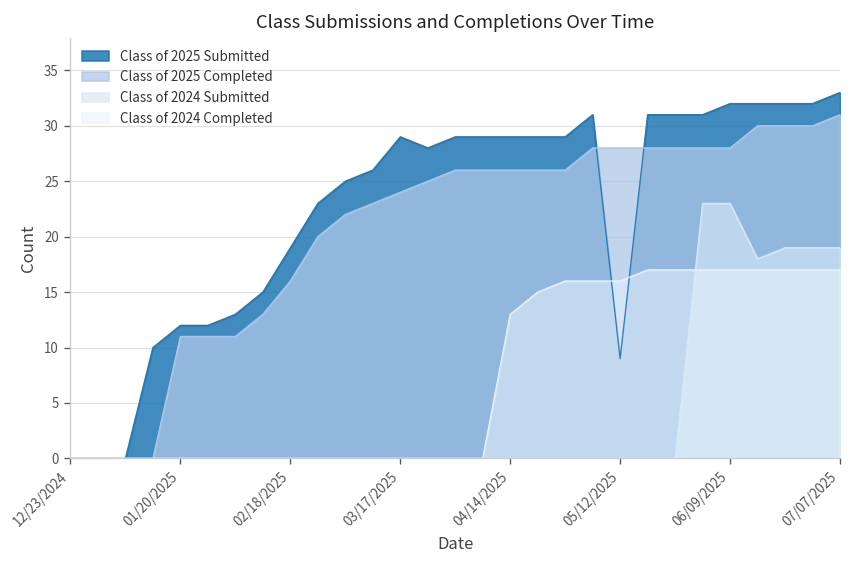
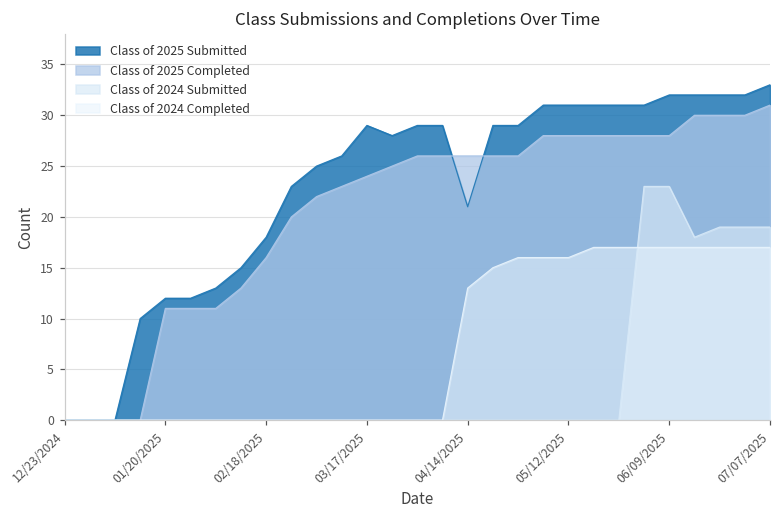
Class of 2025 Submitted, 02/18/2025: 19 -> 18
Class of 2025 Submitted, 04/14/2025: 29 -> 21
Class of 2025 Submitted, 05/12/2025: 9 -> 31
